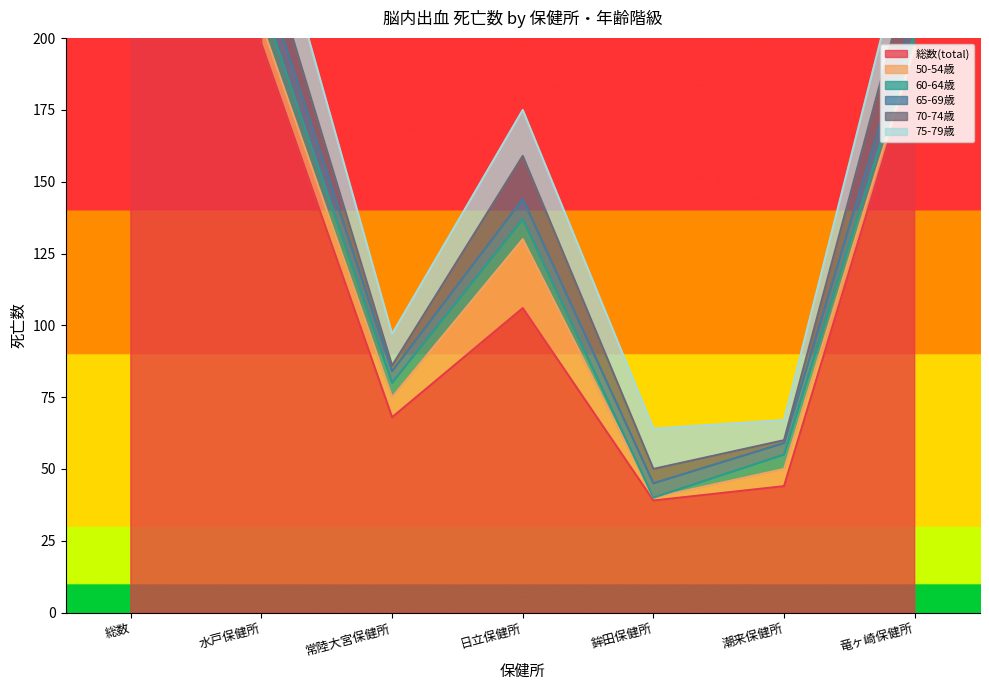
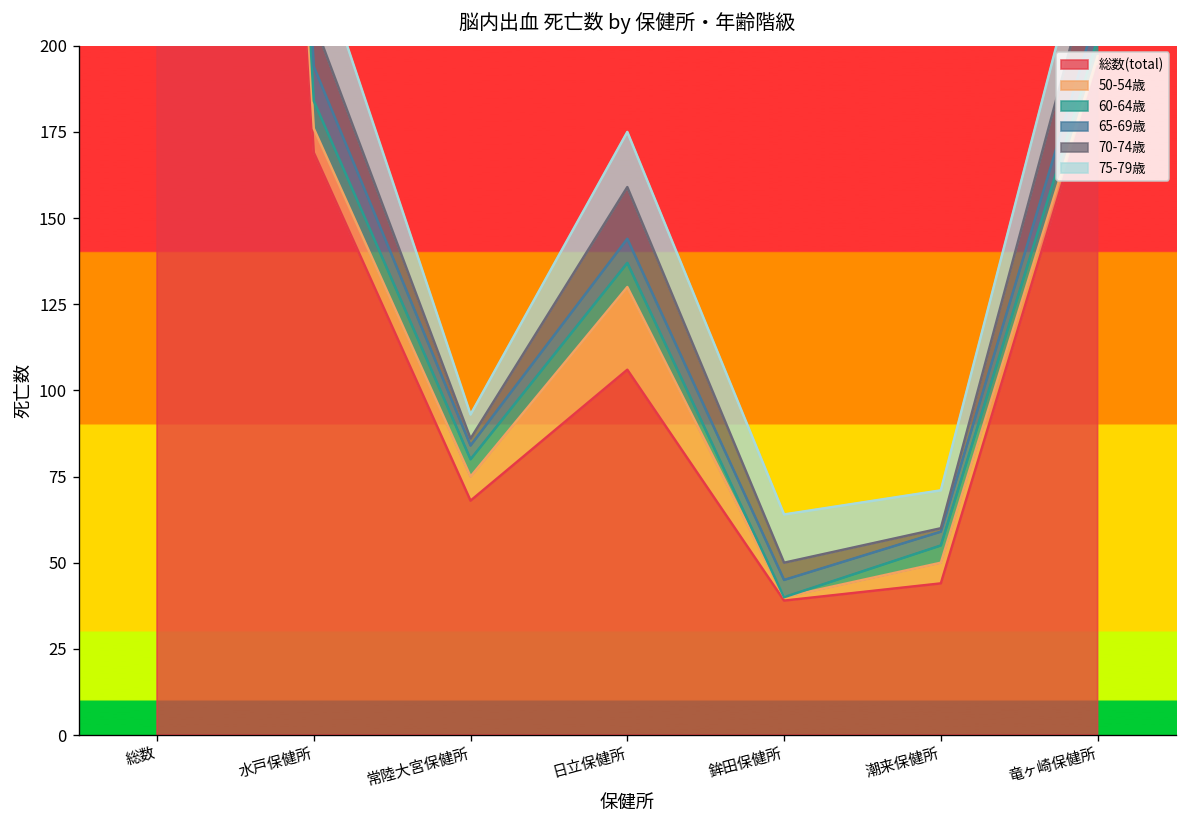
総数(total), 水戸保健所: 198 -> 169
75-79歳, 常陸大宮保健所: 11 -> 7
75-79歳, 潮来保健所: 7 -> 11
